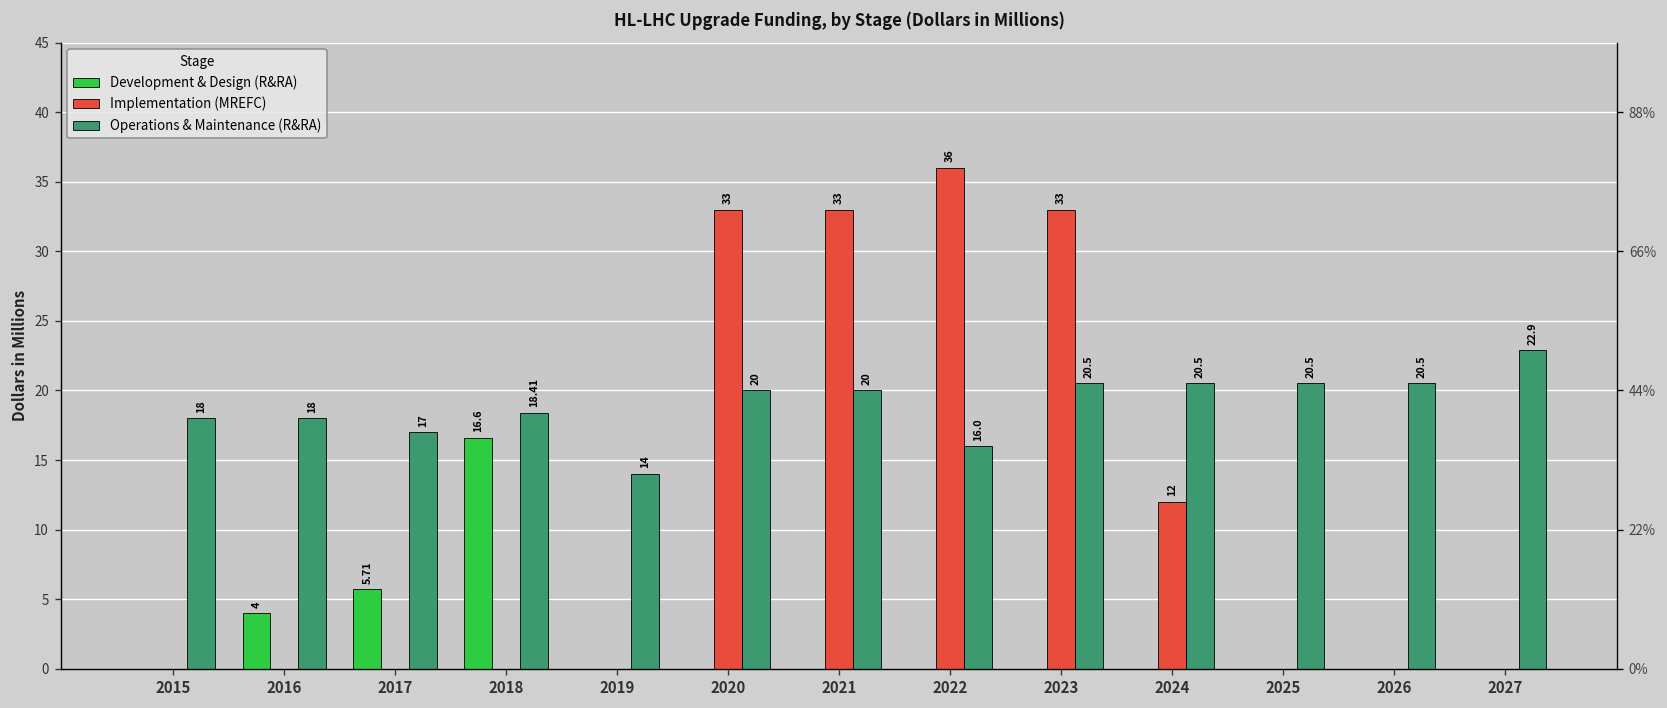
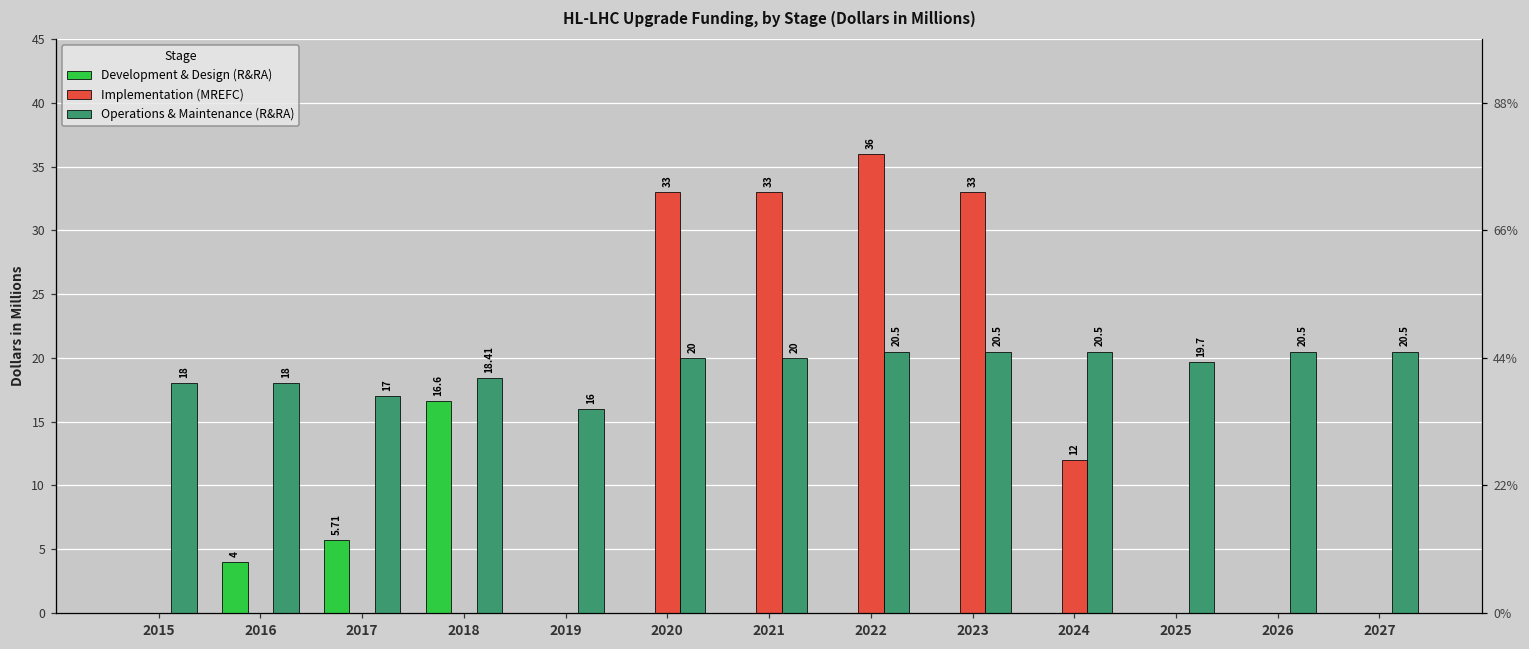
Operations & Maintenance (R&RA), 2019: 14 -> 16
Operations & Maintenance (R&RA), 2022: 16.0 -> 20.5
Operations & Maintenance (R&RA), 2025: 20.5 -> 19.7
Operations & Maintenance (R&RA), 2027: 22.9 -> 20.5
